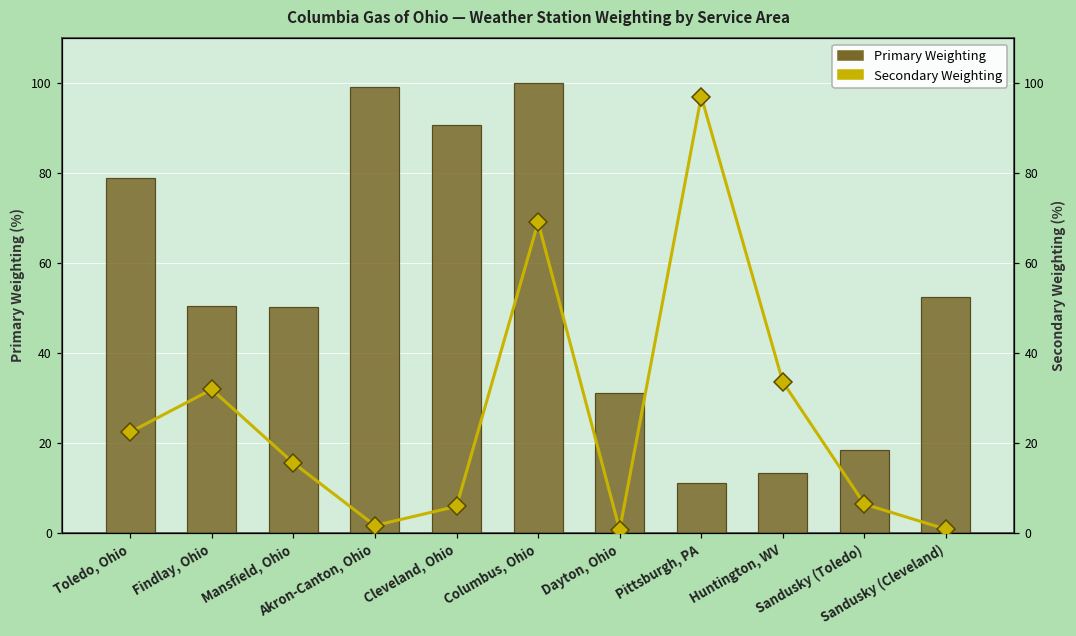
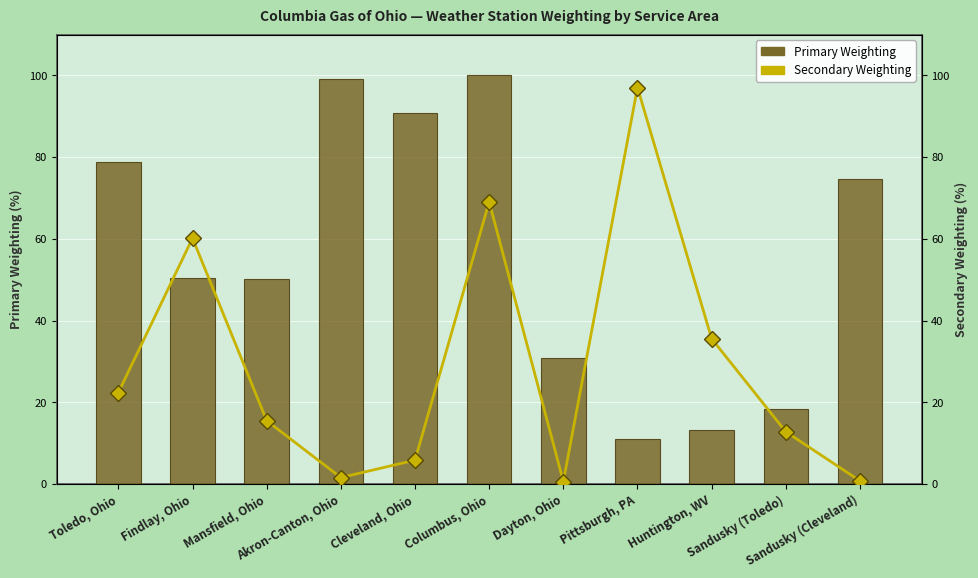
Primary Weighting, Sandusky (Cleveland): 52 -> 75
Secondary Weighting, Findlay, Ohio: 32 -> 60
Secondary Weighting, Huntington, WV: 34 -> 36
Secondary Weighting, Sandusky (Toledo): 6 -> 13
